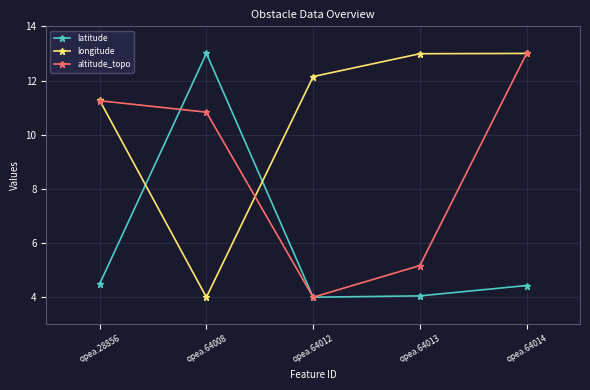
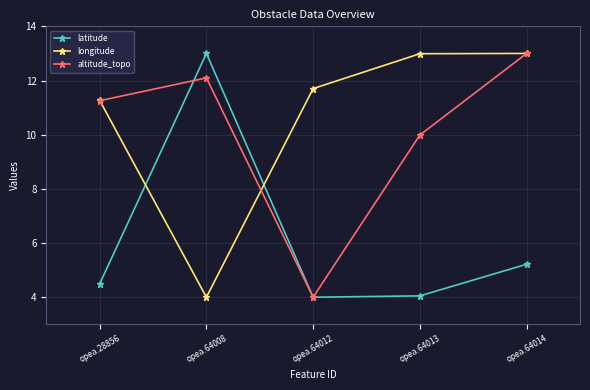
altitude_topo, opea.64008: 10.8 -> 12.1
longitude, opea.64012: 12.1 -> 11.7
altitude_topo, opea.64013: 5.2 -> 10.0
latitude, opea.64014: 4.4 -> 5.2
